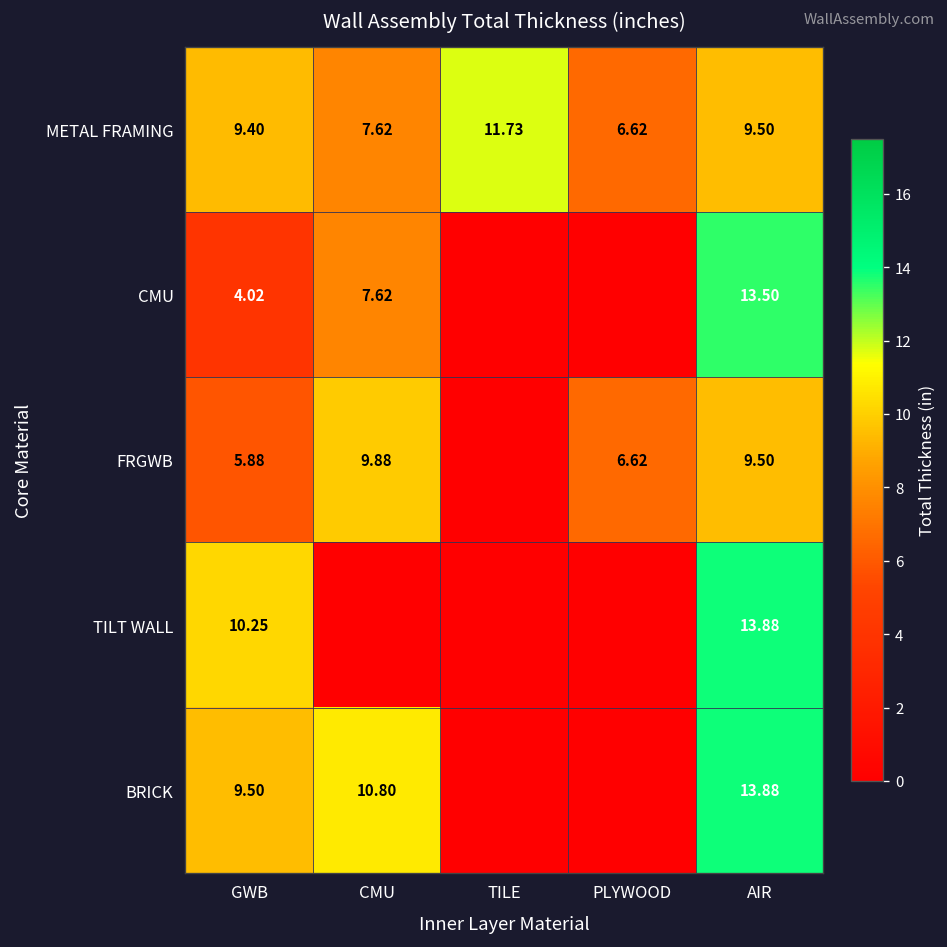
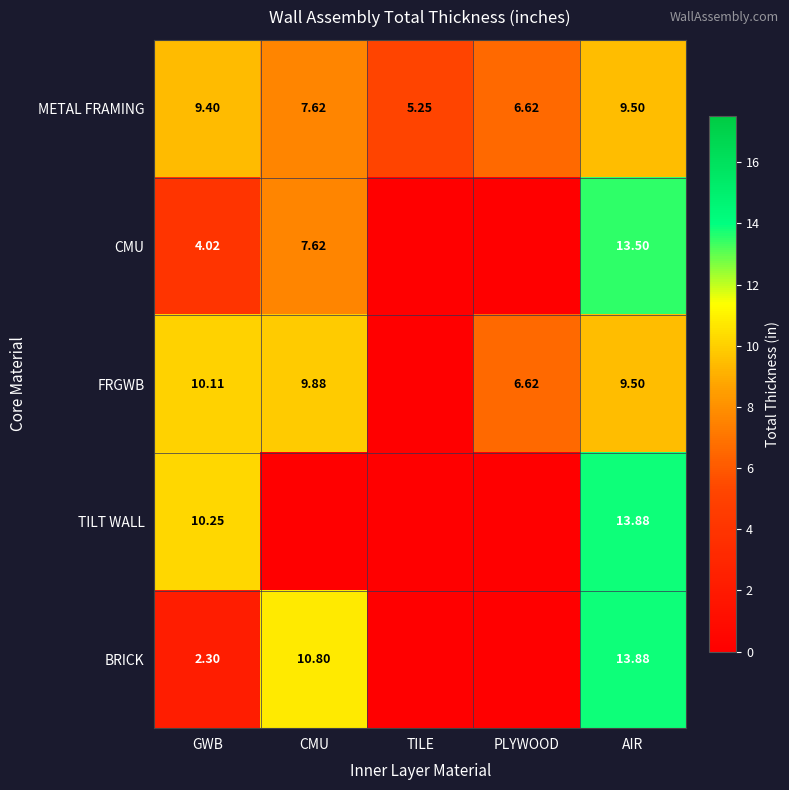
METAL FRAMING, TILE: 11.73 -> 5.25
FRGWB, GWB: 5.88 -> 10.11
BRICK, GWB: 9.50 -> 2.30
